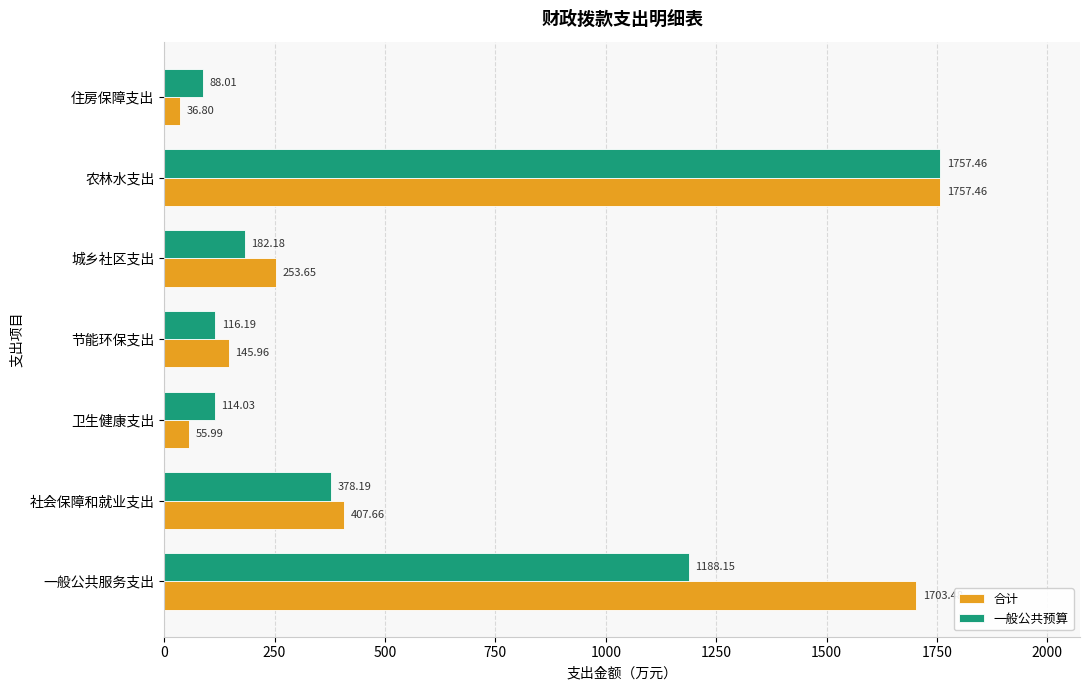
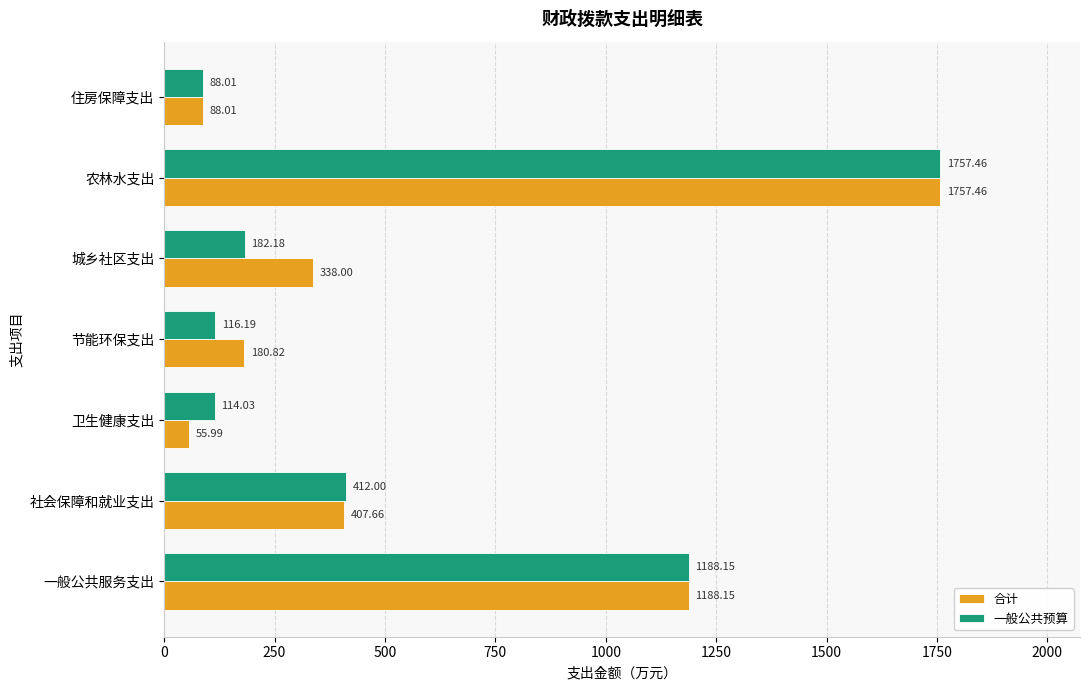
合计, 住房保障支出: 36.80 -> 88.01
合计, 城乡社区支出: 253.65 -> 338.00
合计, 节能环保支出: 145.96 -> 180.82
一般公共预算, 社会保障和就业支出: 378.19 -> 412.00
合计, 一般公共服务支出: 1700 -> 1190
